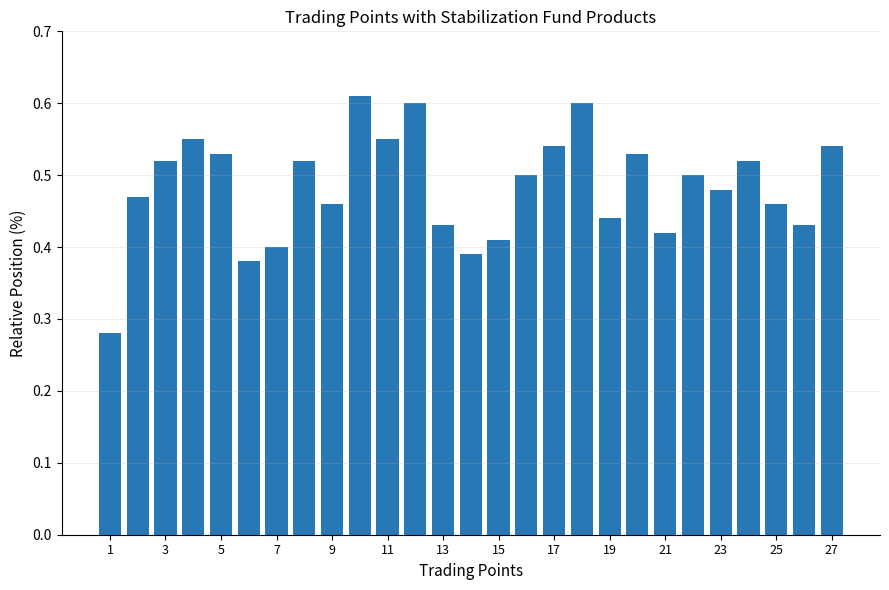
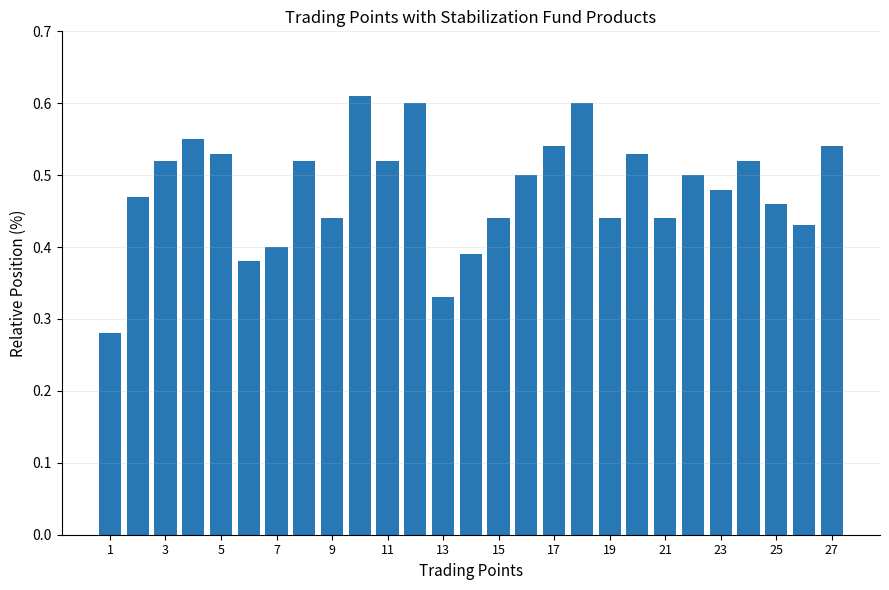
9: 0.46 -> 0.44
11: 0.55 -> 0.52
13: 0.43 -> 0.33
15: 0.41 -> 0.44
21: 0.42 -> 0.44
